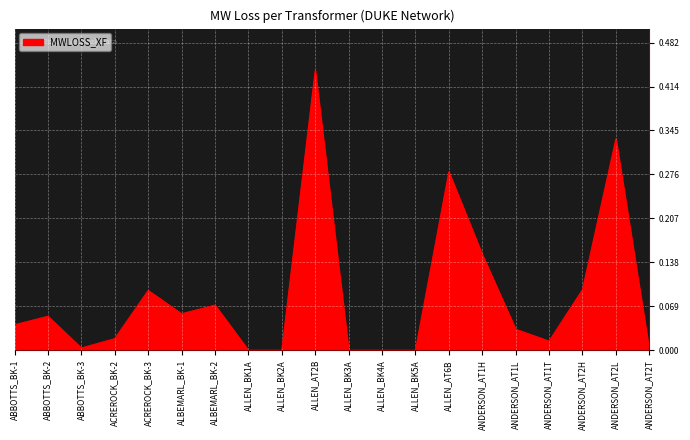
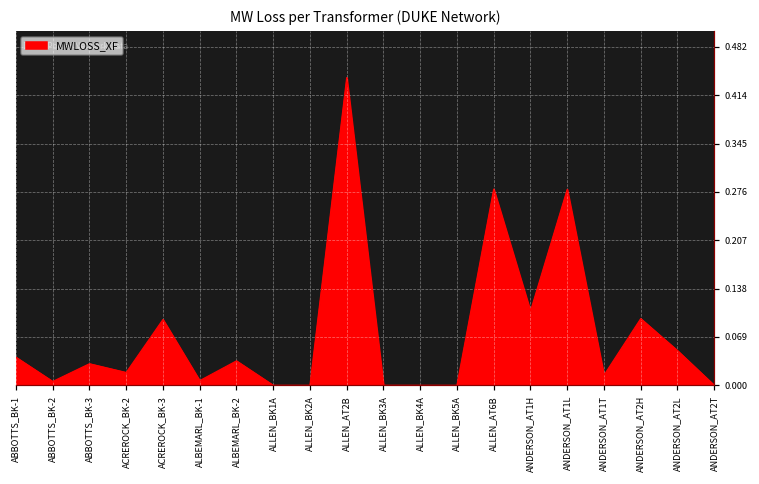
ABBOTTS_BK-2: 0.05 -> 0.01
ABBOTTS_BK-3: 0.00 -> 0.03
ALBEMARL_BK-1: 0.06 -> 0.01
ALBEMARL_BK-2: 0.07 -> 0.03
ANDERSON_AT1H: 0.15 -> 0.11
ANDERSON_AT1L: 0.03 -> 0.28
ANDERSON_AT2L: 0.33 -> 0.05
